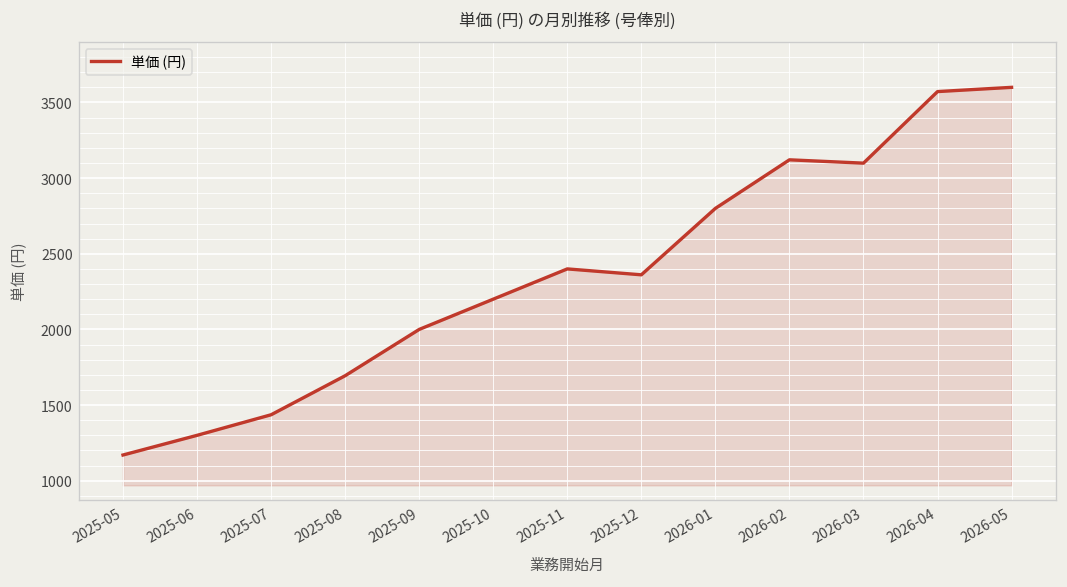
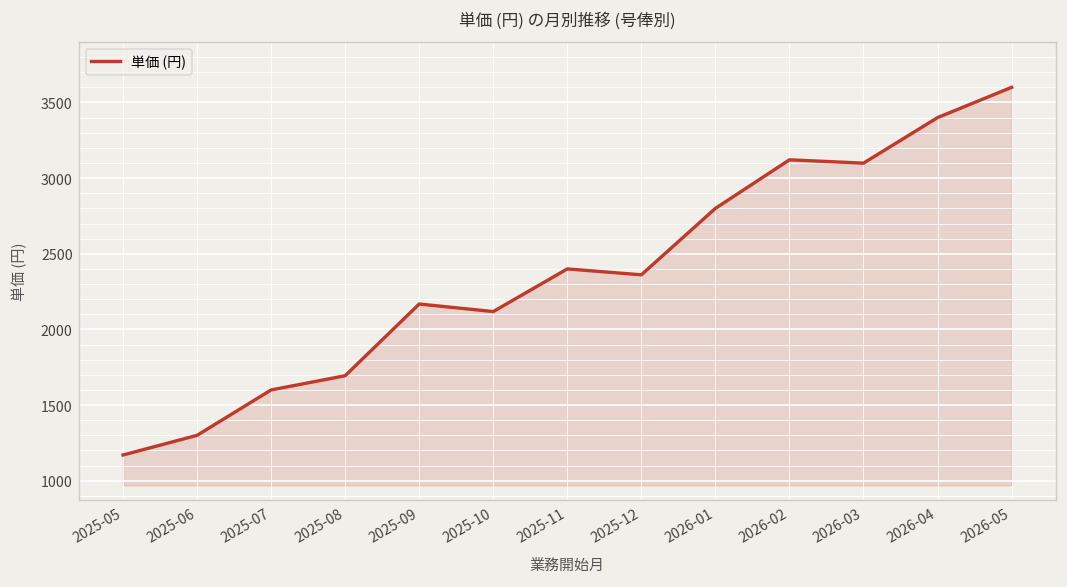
2025-07: 1440 -> 1600
2025-09: 2000 -> 2170
2025-10: 2200 -> 2120
2026-04: 3570 -> 3400
